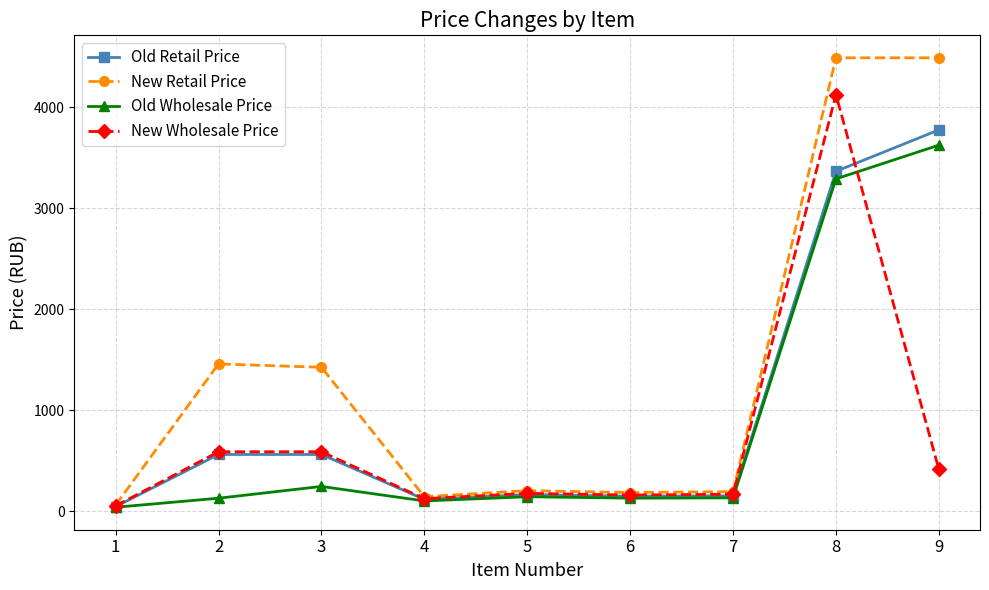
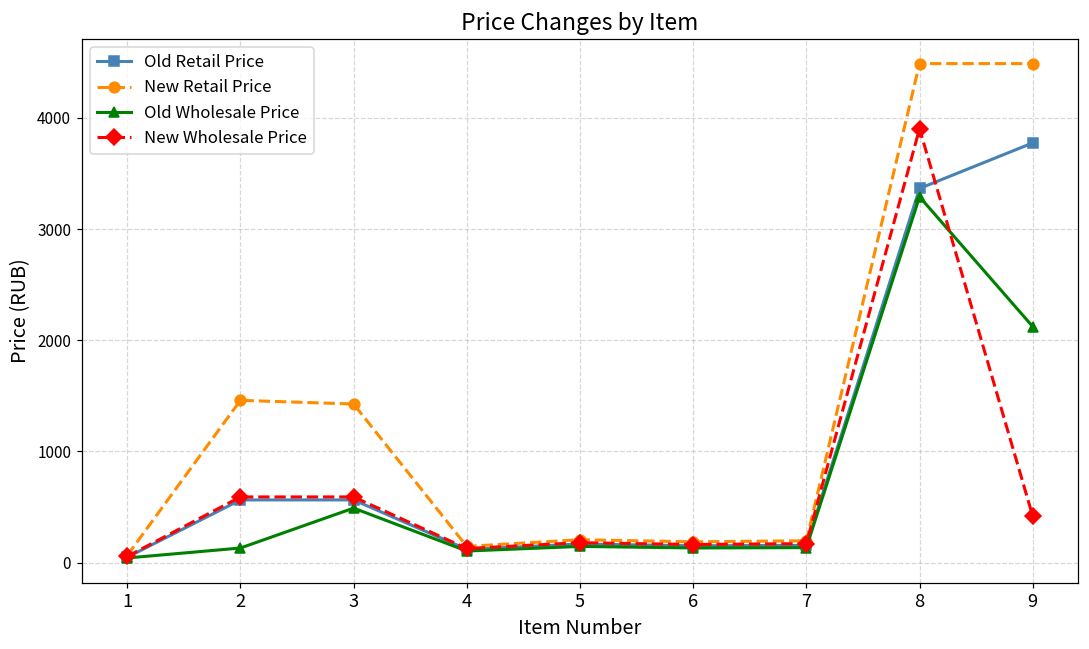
Old Wholesale Price, 3: 250 -> 490
New Wholesale Price, 8: 4120 -> 3900
Old Wholesale Price, 9: 3620 -> 2120
